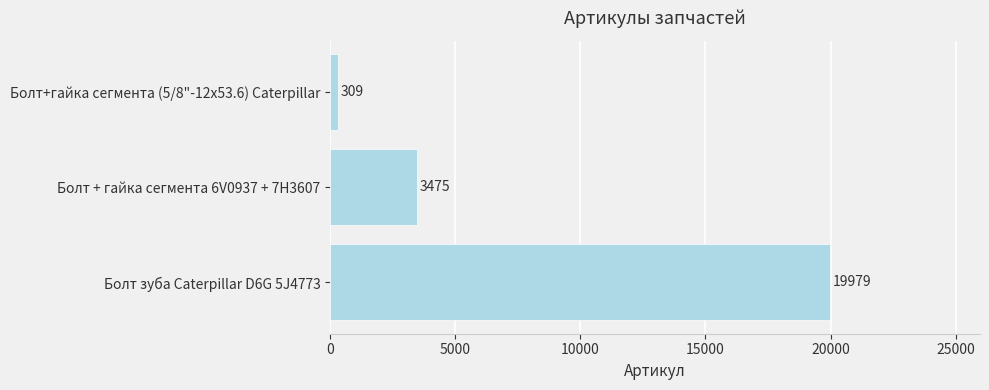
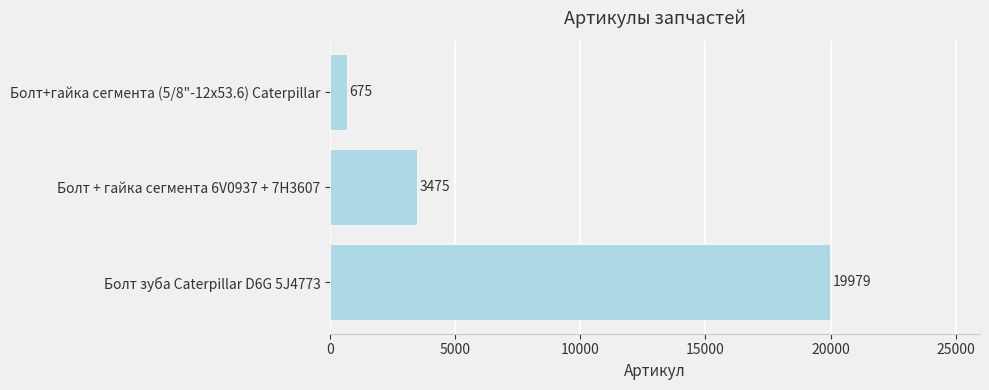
Болт+гайка сегмента (5/8"-12х53.6) Caterpillar: 309 -> 675
